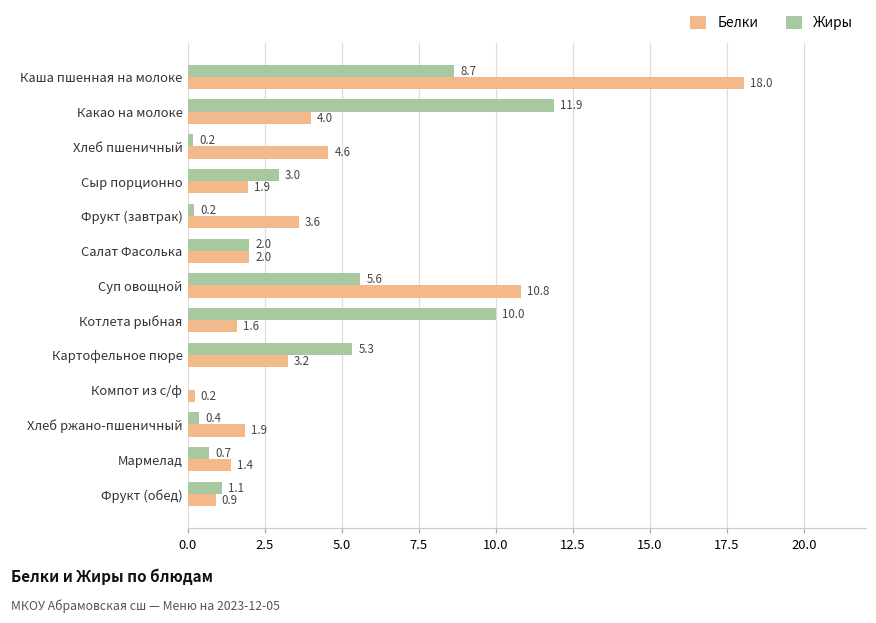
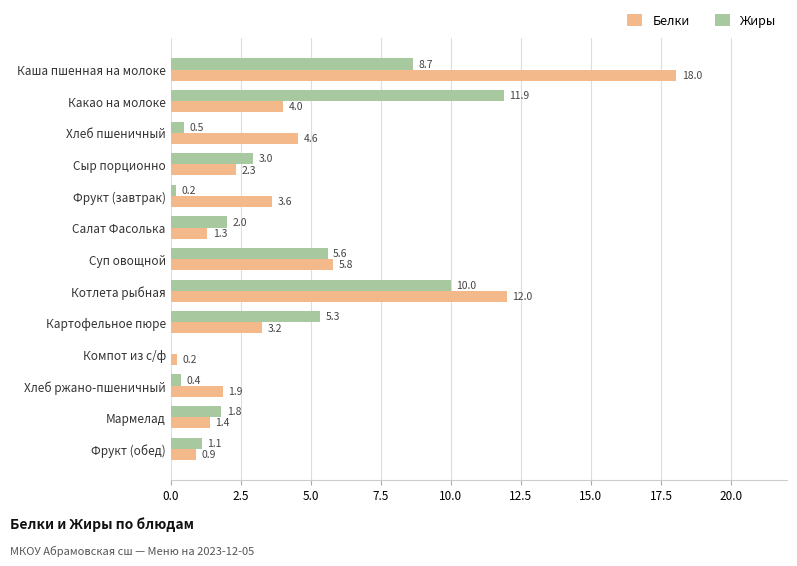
Жиры, Хлеб пшеничный: 0.2 -> 0.5
Белки, Сыр порционно: 1.9 -> 2.3
Белки, Салат Фасолька: 2.0 -> 1.3
Белки, Суп овощной: 10.8 -> 5.8
Белки, Котлета рыбная: 1.6 -> 12.0
Жиры, Мармелад: 0.7 -> 1.8
